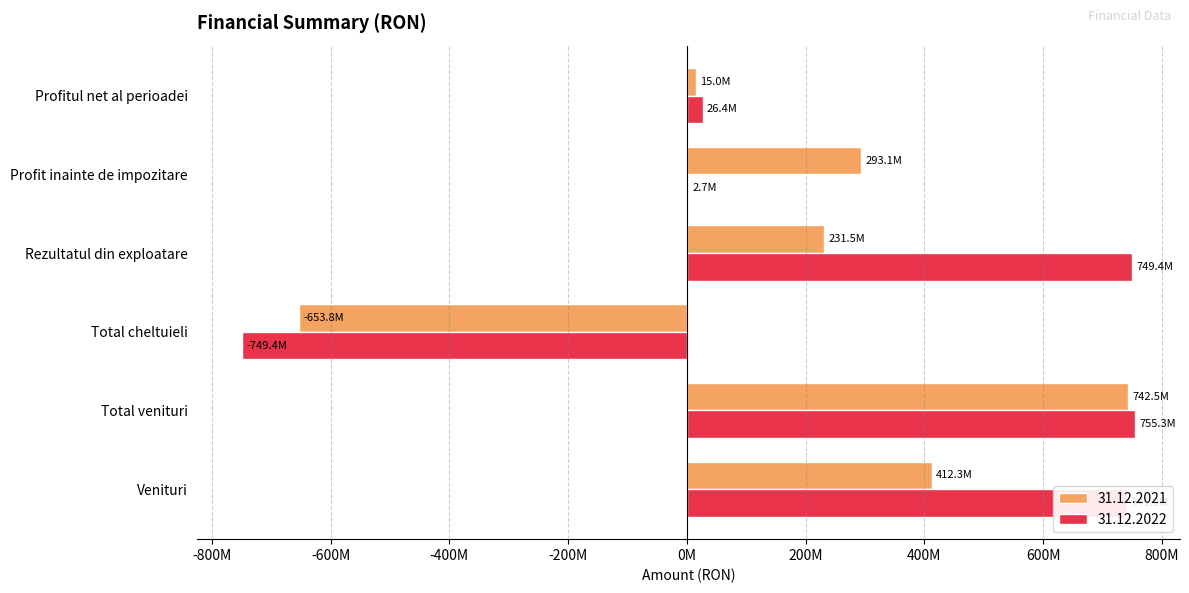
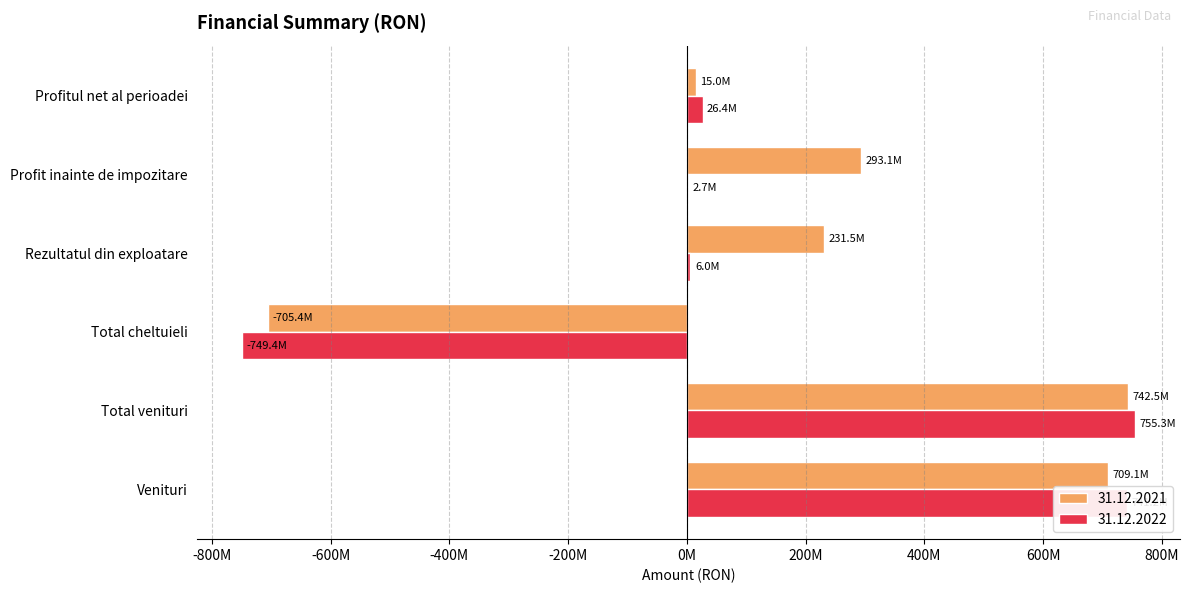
31.12.2022, Rezultatul din exploatare: 749.4M -> 6.0M
31.12.2021, Total cheltuieli: -653.8M -> -705.4M
31.12.2021, Venituri: 412.3M -> 709.1M
